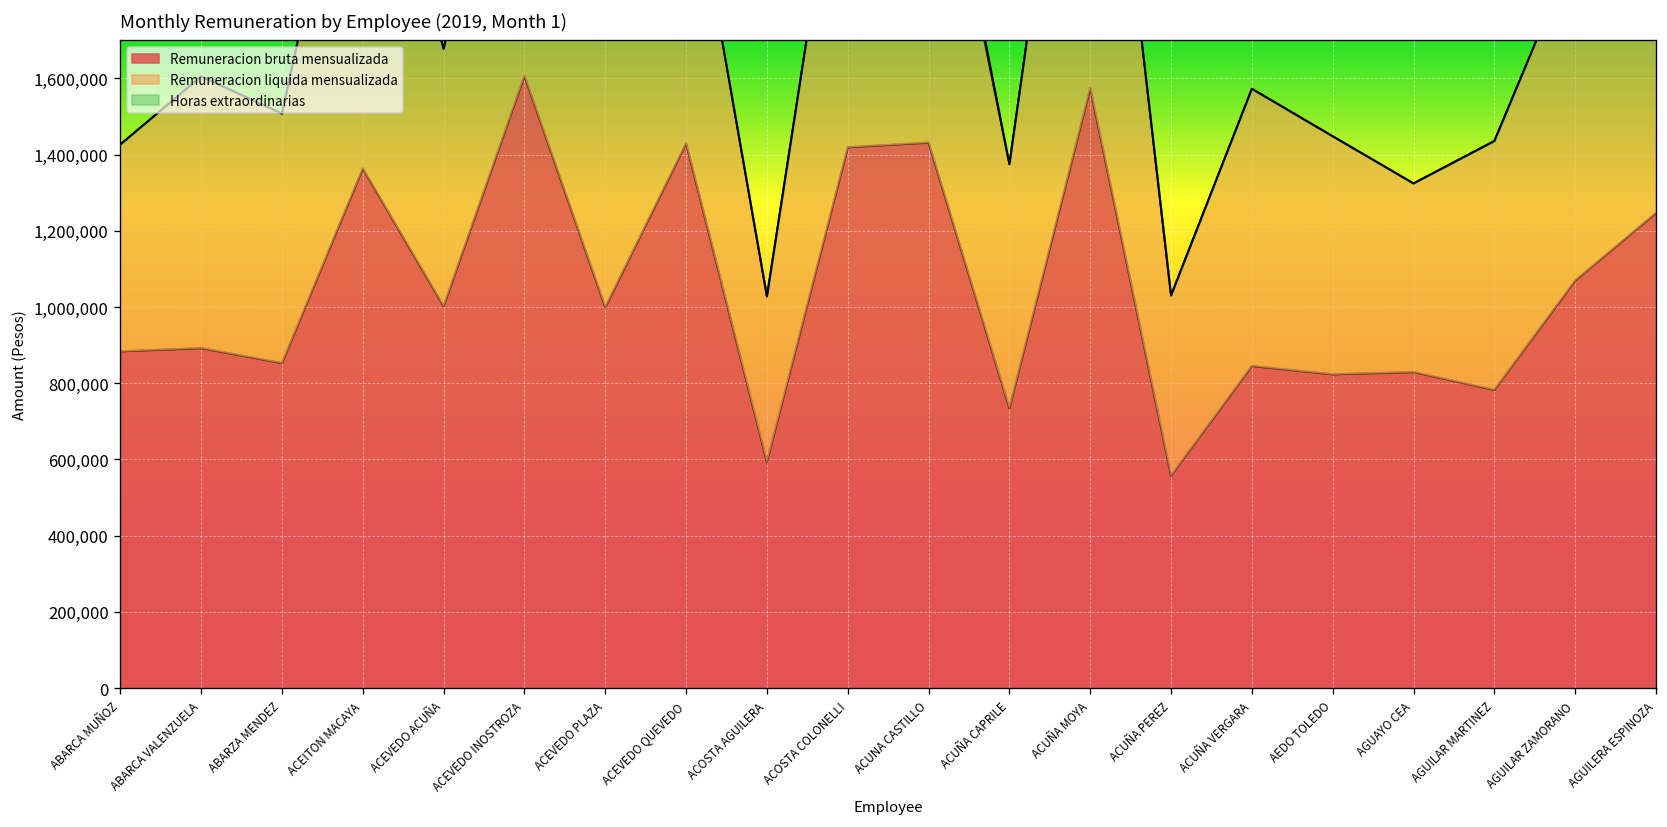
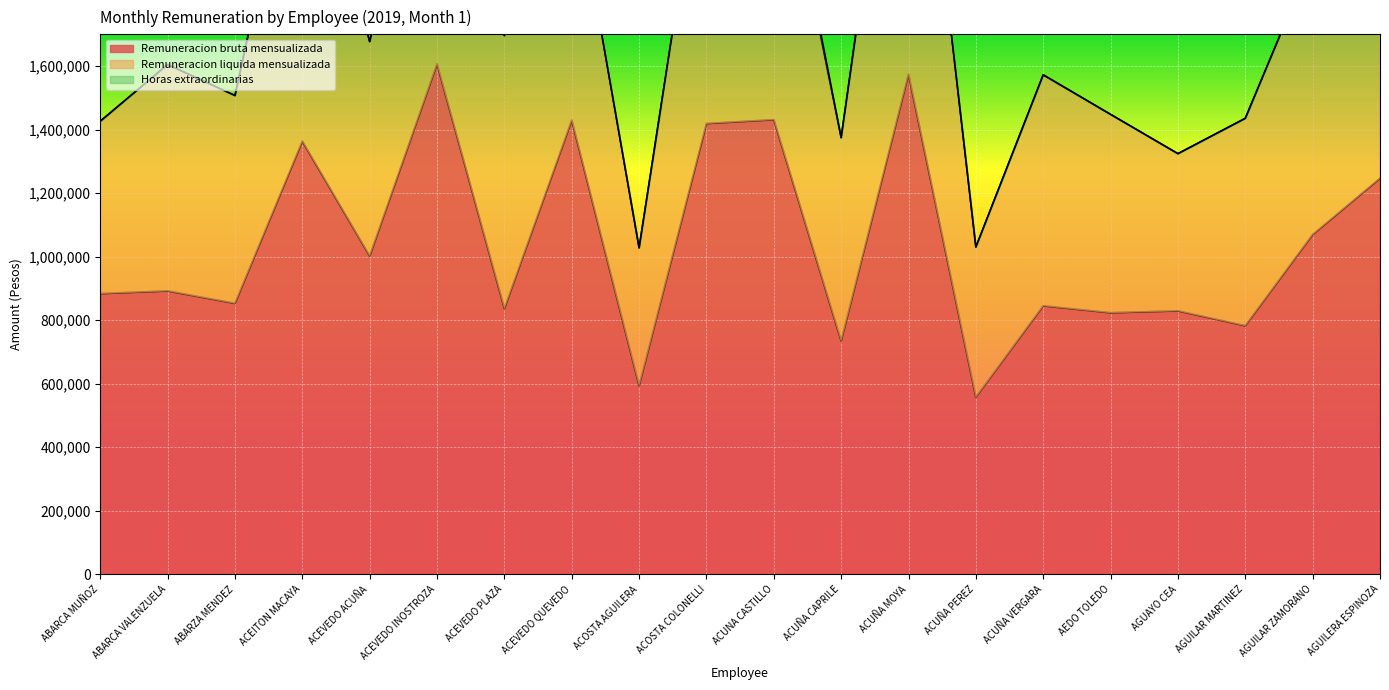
Remuneracion bruta mensualizada, ACEVEDO PLAZA: 1,000,000 -> 840,000
